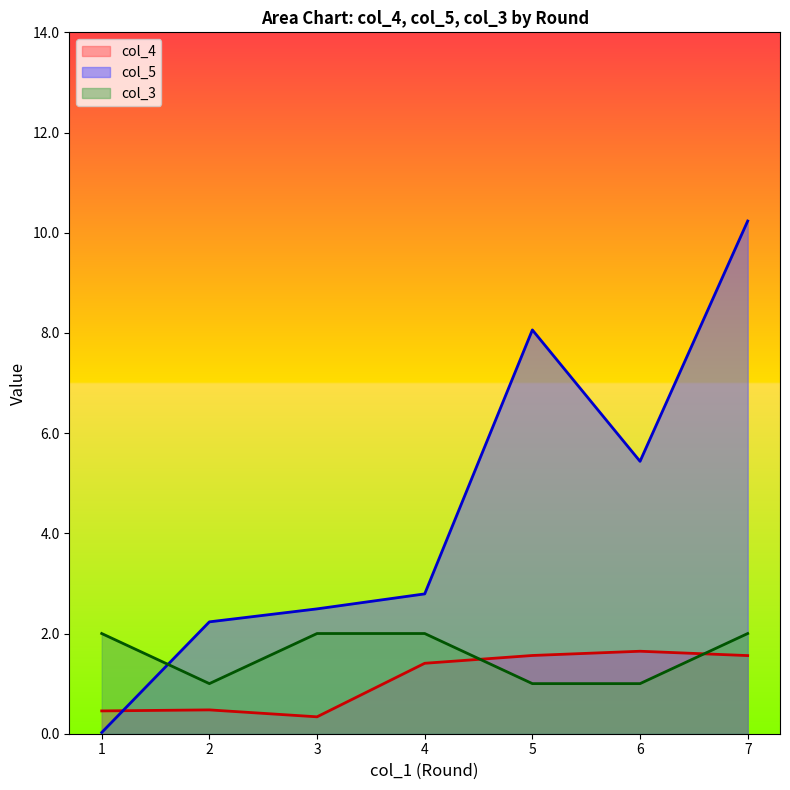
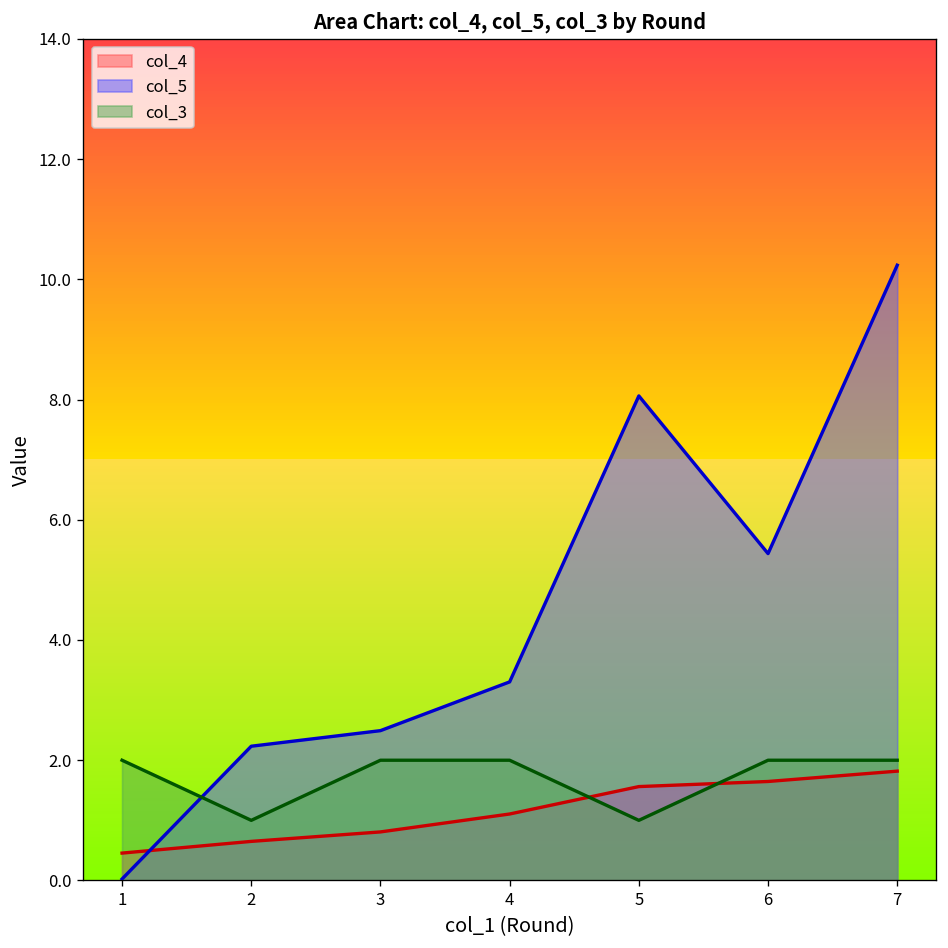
col_4, 2: 0.5 -> 0.7
col_4, 3: 0.3 -> 0.8
col_4, 4: 1.4 -> 1.1
col_5, 4: 2.8 -> 3.3
col_3, 6: 1 -> 2
col_4, 7: 1.6 -> 1.8
